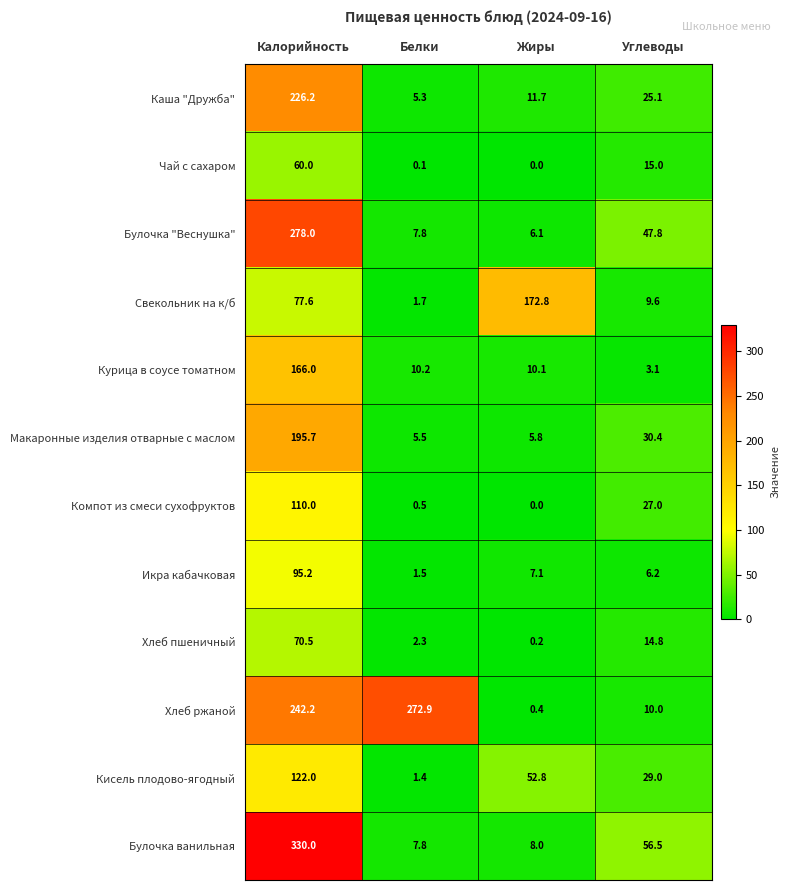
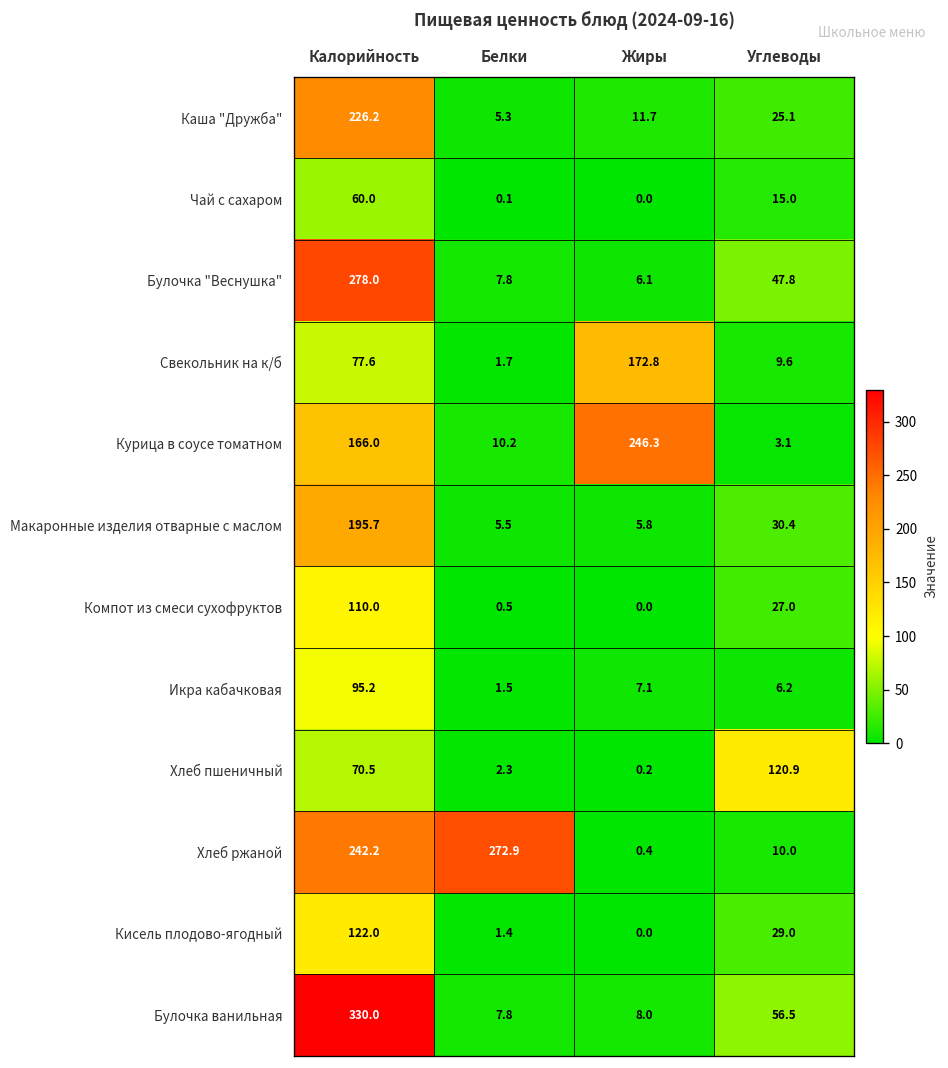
Курица в соусе томатном, Жиры: 10.1 -> 246.3
Хлеб пшеничный, Углеводы: 14.8 -> 120.9
Кисель плодово-ягодный, Жиры: 52.8 -> 0.0
